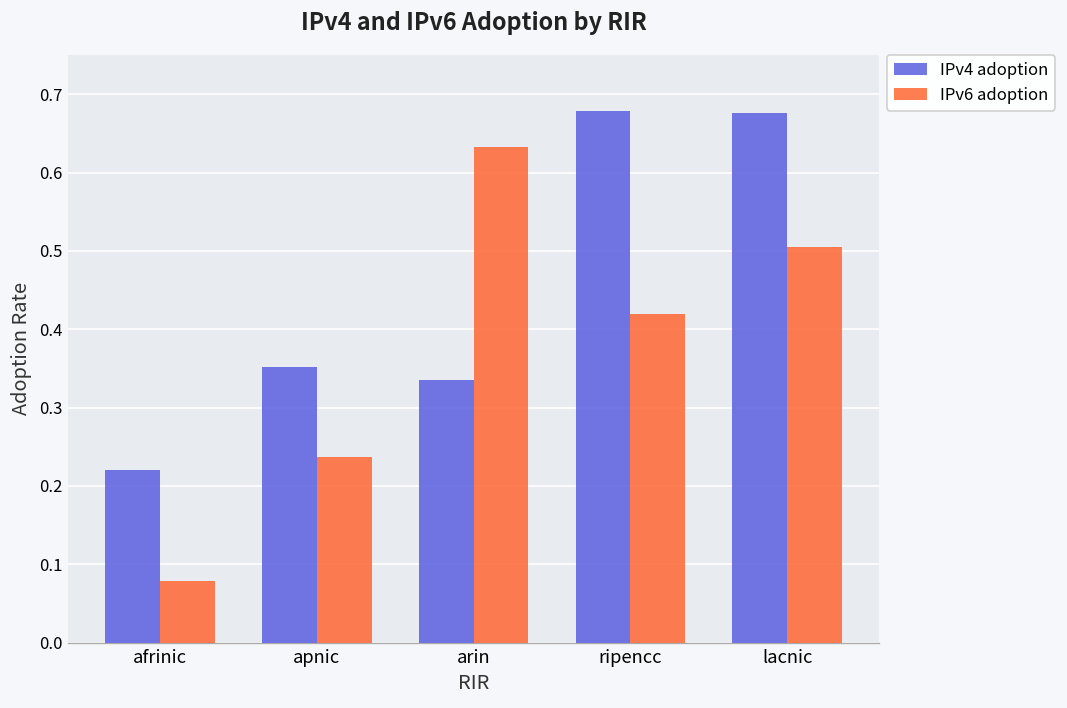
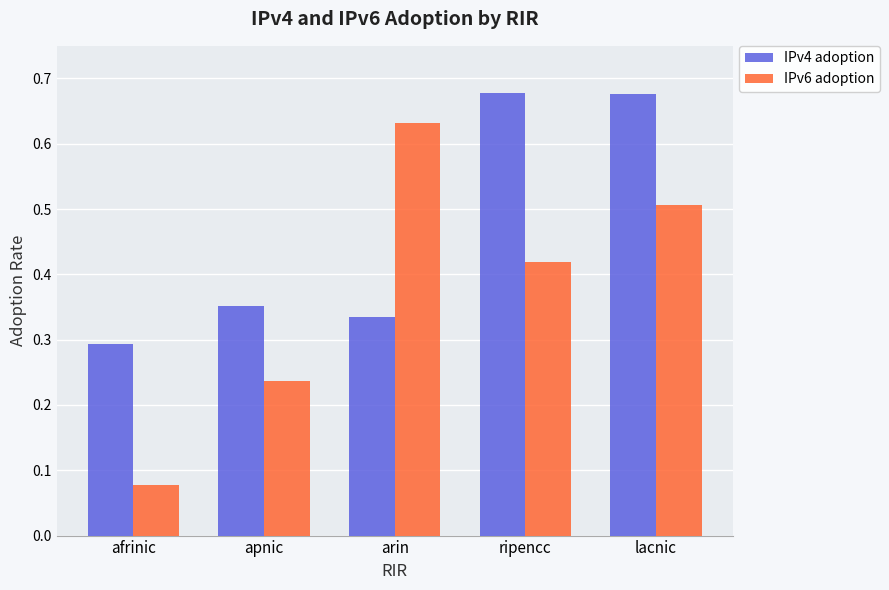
IPv4 adoption, afrinic: 0.22 -> 0.29
